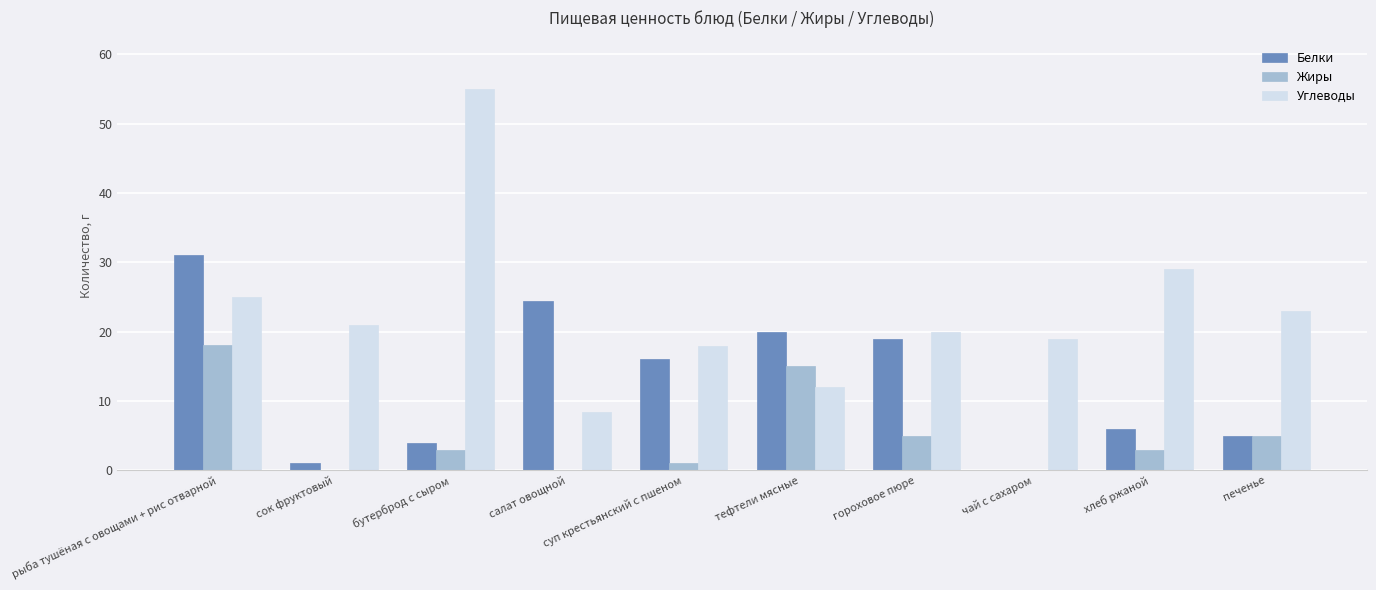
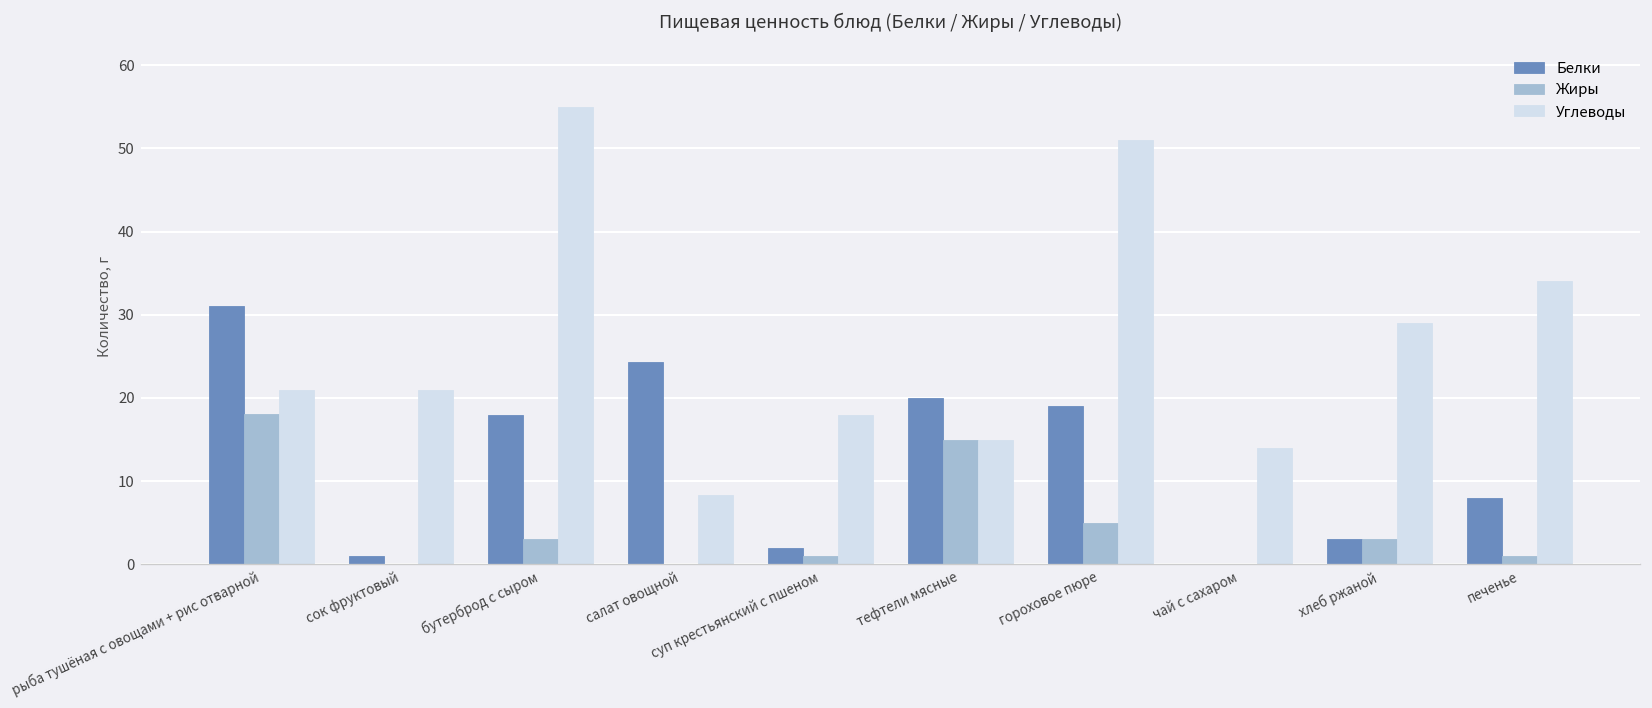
Углеводы, рыба тушёная с овощами + рис отварной: 25 -> 21
Белки, бутерброд с сыром: 4 -> 18
Белки, суп крестьянский с пшеном: 16 -> 2
Углеводы, тефтели мясные: 12 -> 15
Углеводы, гороховое пюре: 20 -> 51
Углеводы, чай с сахаром: 19 -> 14
Белки, хлеб ржаной: 6 -> 3
Белки, печенье: 5 -> 8
Жиры, печенье: 5 -> 1
Углеводы, печенье: 23 -> 34
